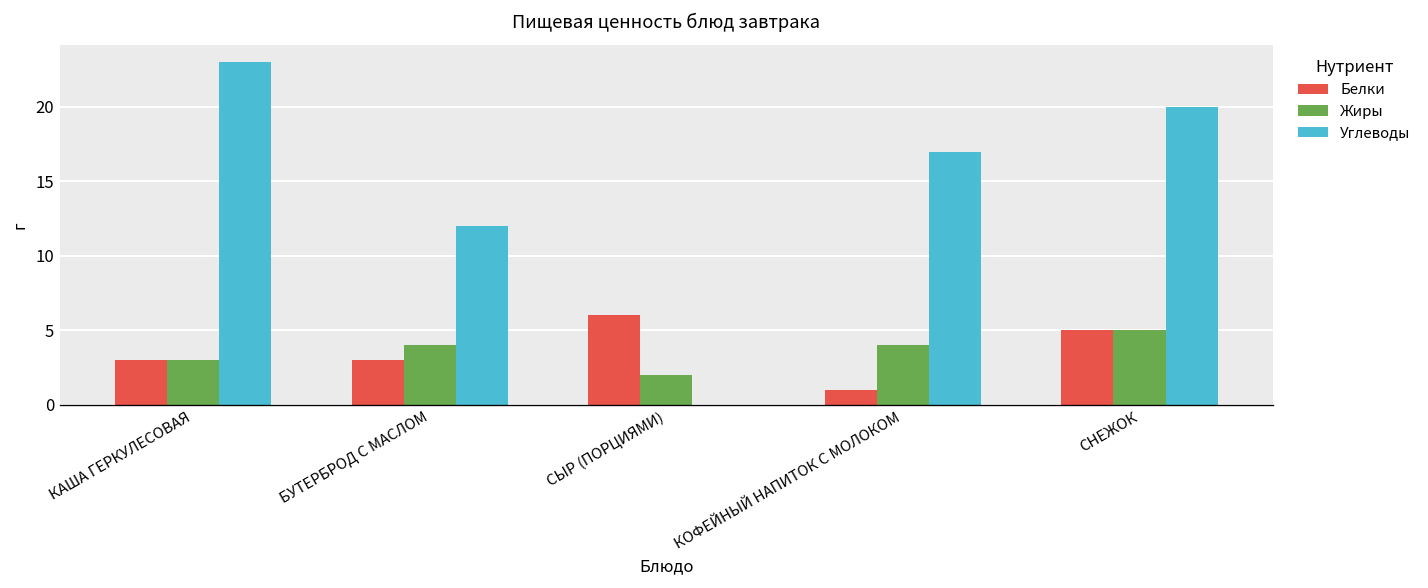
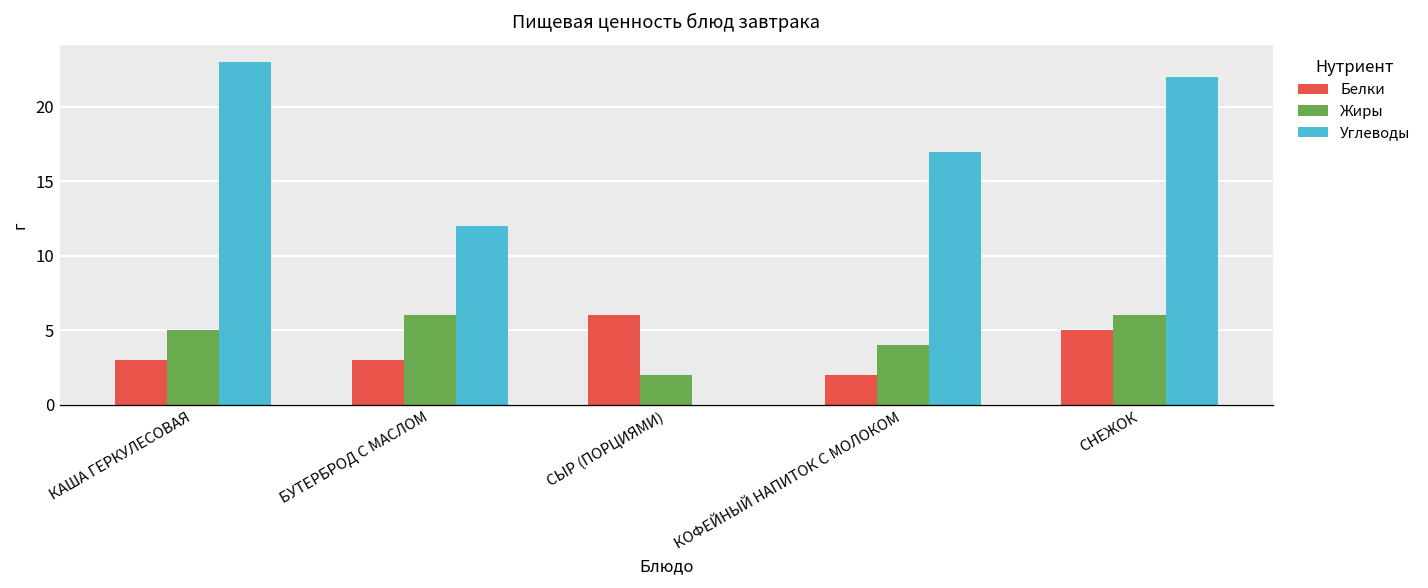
Жиры, КАША ГЕРКУЛЕСОВАЯ: 3 -> 5
Жиры, БУТЕРБРОД С МАСЛОМ: 4 -> 6
Белки, КОФЕЙНЫЙ НАПИТОК С МОЛОКОМ: 1 -> 2
Жиры, СНЕЖОК: 5 -> 6
Углеводы, СНЕЖОК: 20 -> 22
